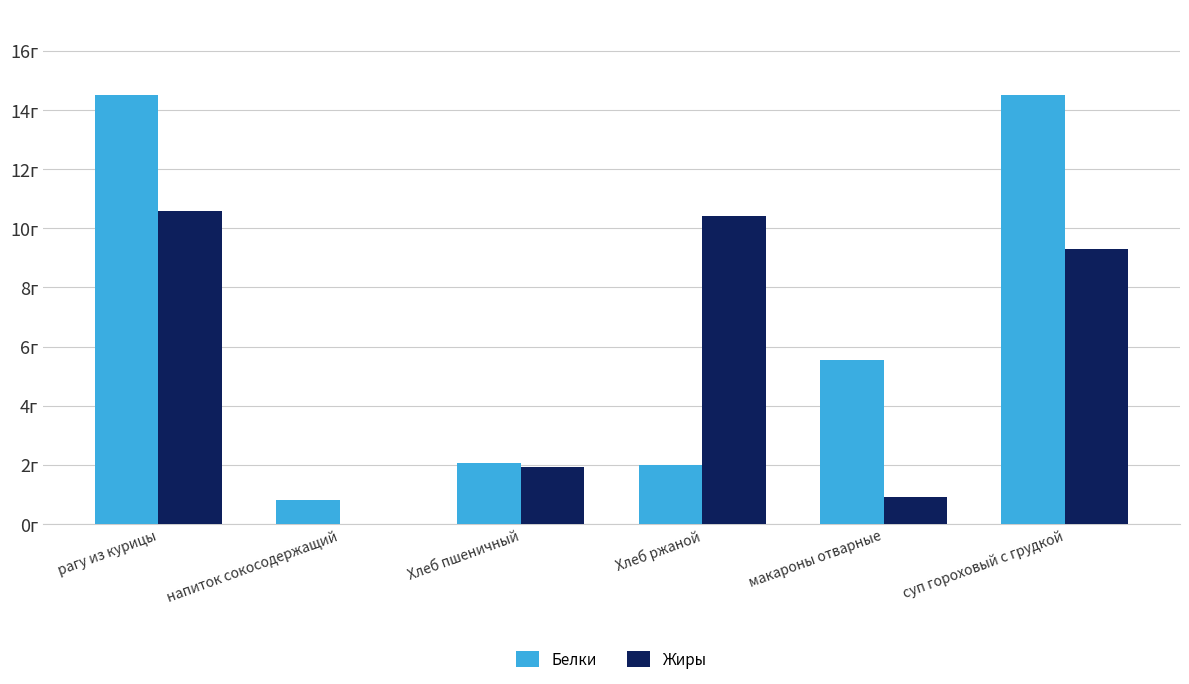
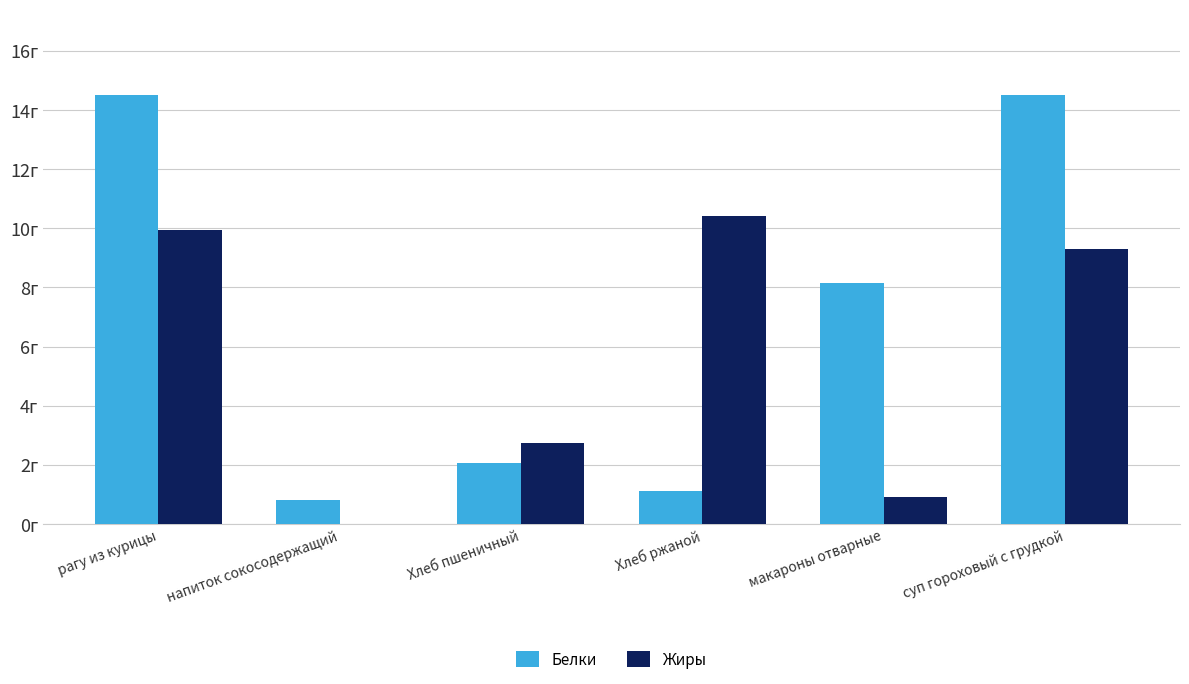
Жиры, рагу из курицы: 10.6г -> 9.9г
Жиры, Хлеб пшеничный: 1.9г -> 2.8г
Белки, Хлеб ржаной: 2.0г -> 1.1г
Белки, макароны отварные: 5.6г -> 8.2г
